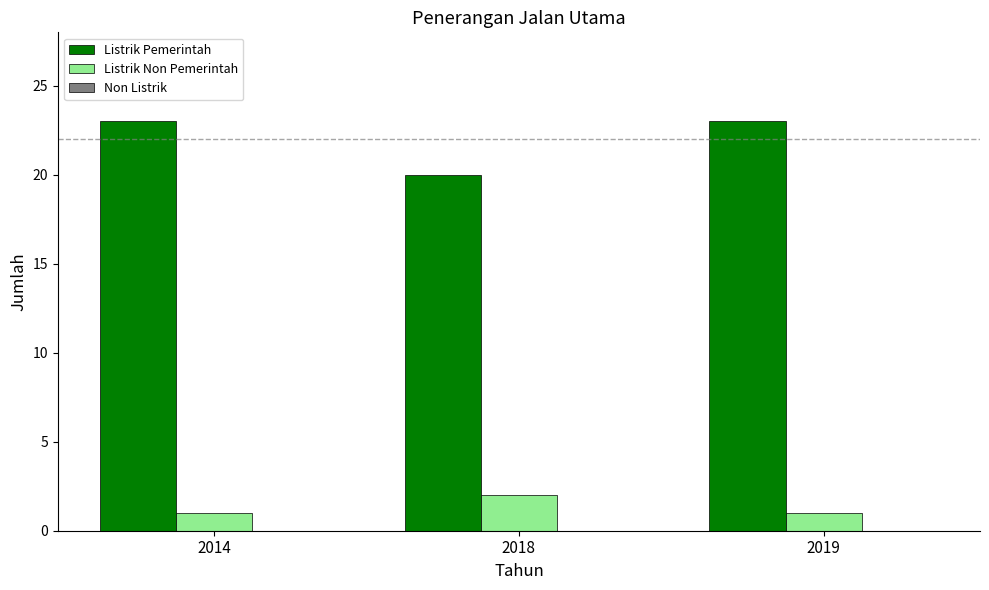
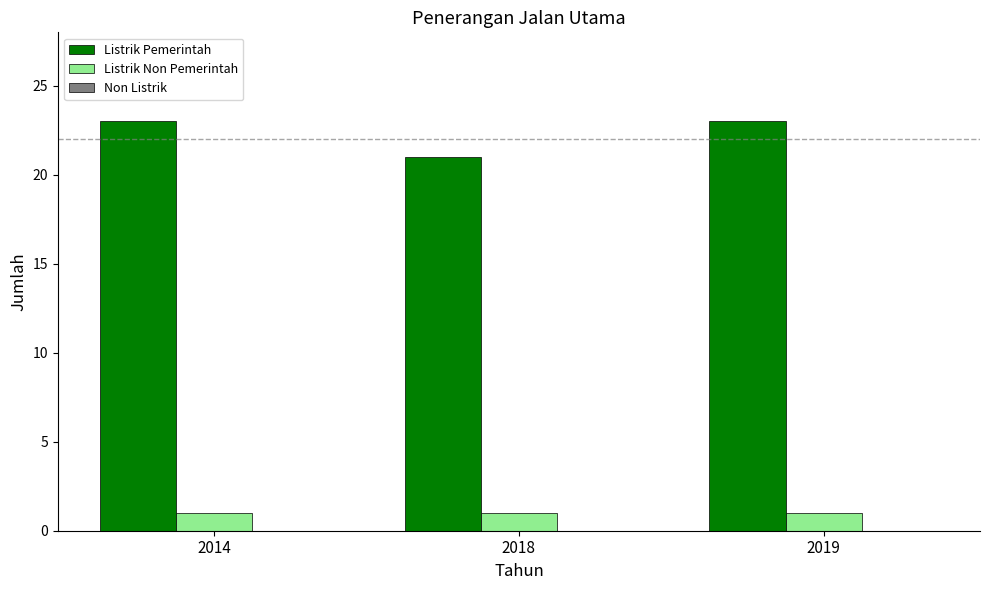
Listrik Pemerintah, 2018: 20 -> 21
Listrik Non Pemerintah, 2018: 2 -> 1
